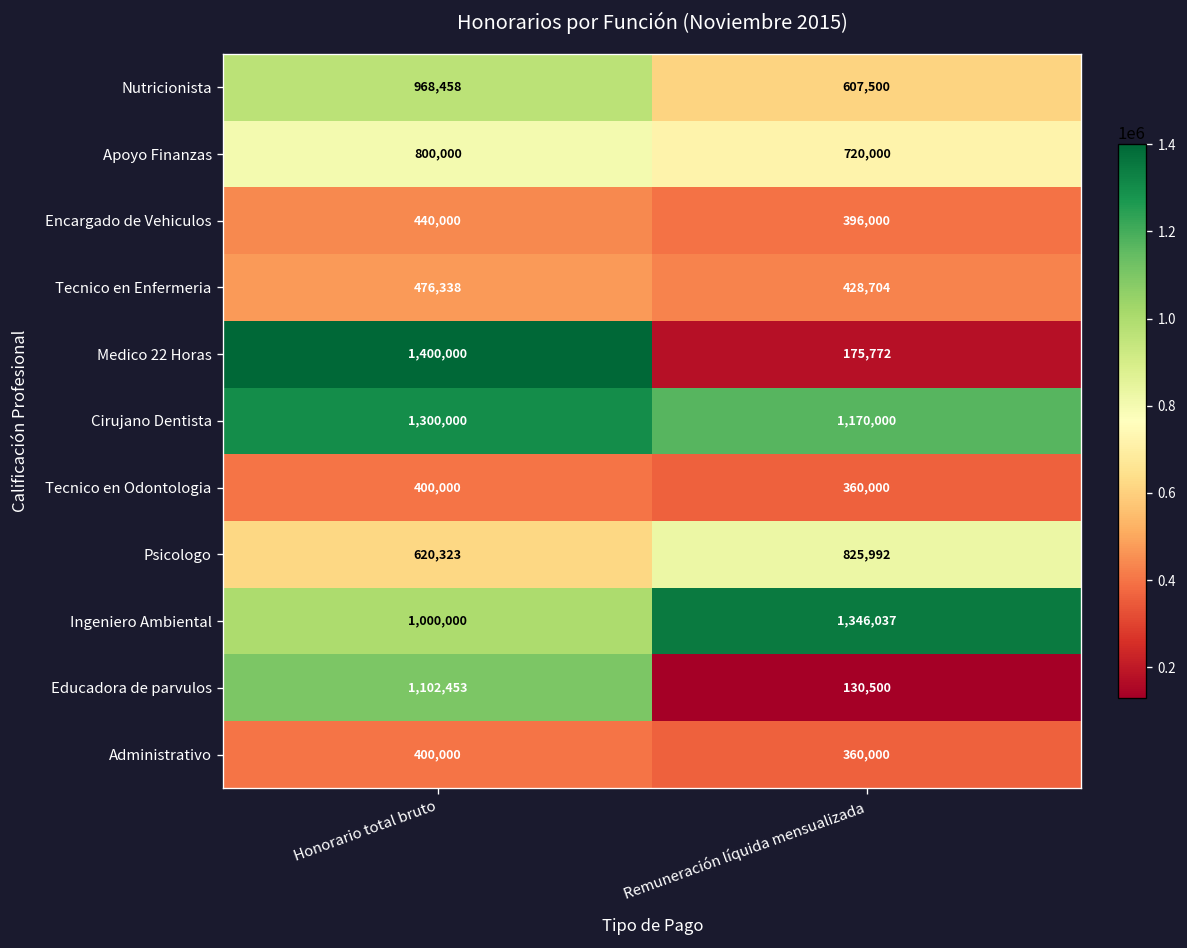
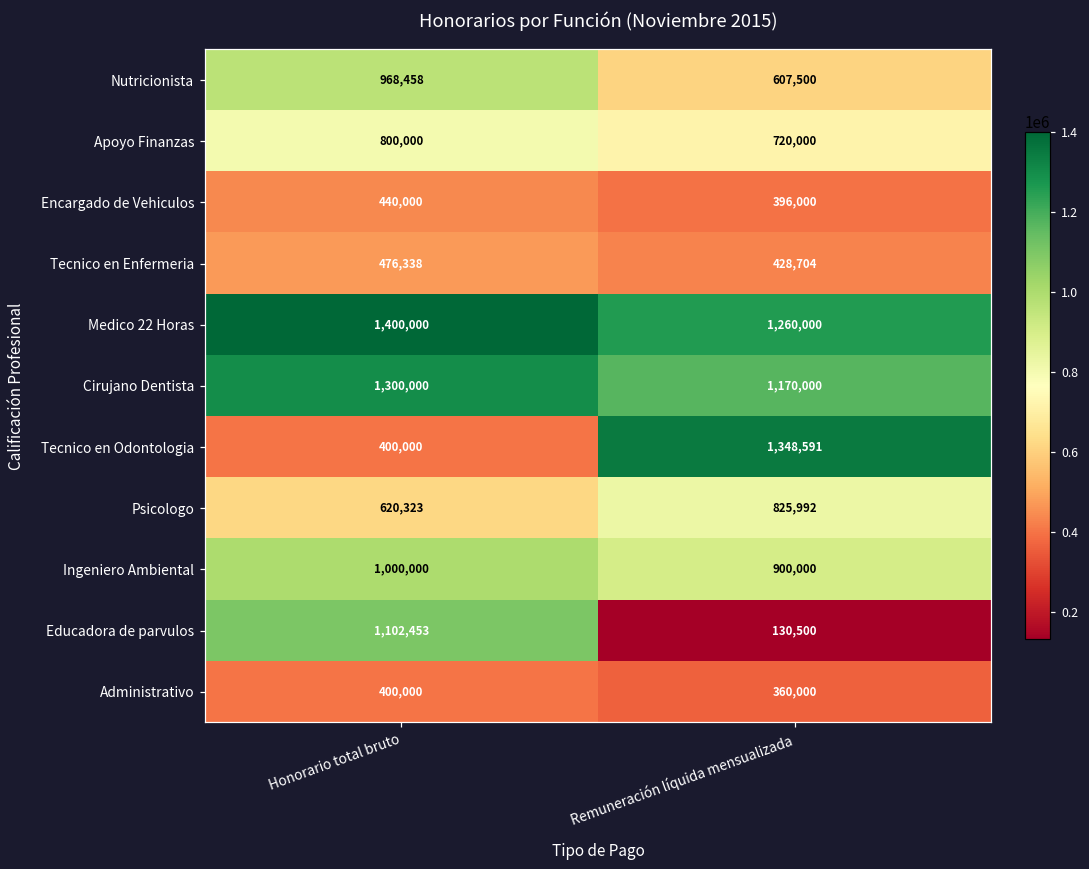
Medico 22 Horas, Remuneración líquida mensualizada: 175,772 -> 1,260,000
Tecnico en Odontologia, Remuneración líquida mensualizada: 360,000 -> 1,348,591
Ingeniero Ambiental, Remuneración líquida mensualizada: 1,346,037 -> 900,000
